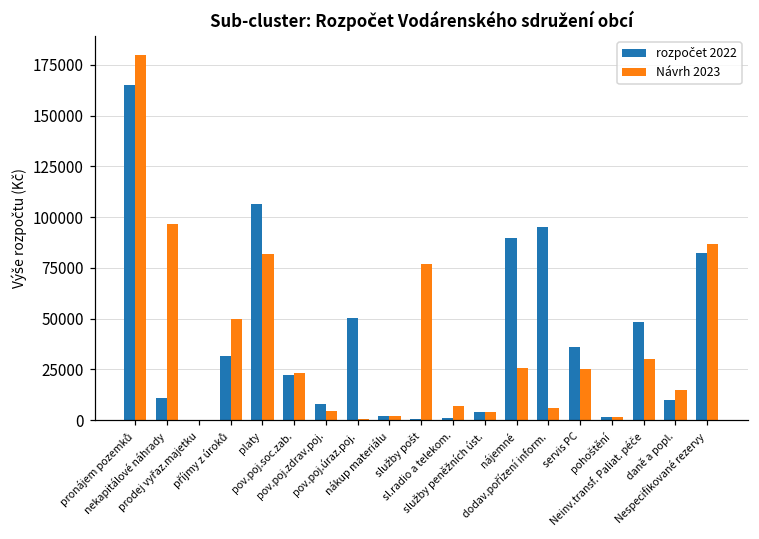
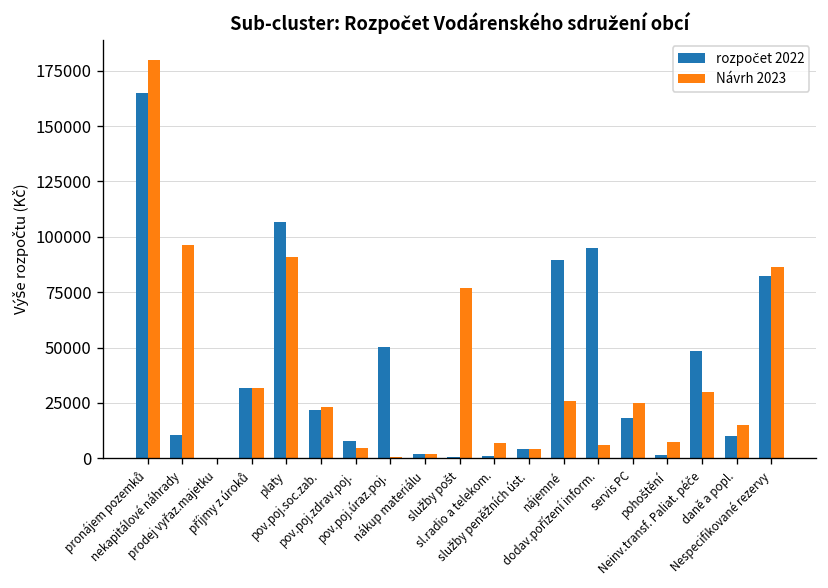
Návrh 2023, příjmy z úroků: 50000 -> 32000
Návrh 2023, platy: 82000 -> 91000
rozpočet 2022, servis PC: 36000 -> 18000
Návrh 2023, pohoštění: 2000 -> 7000
